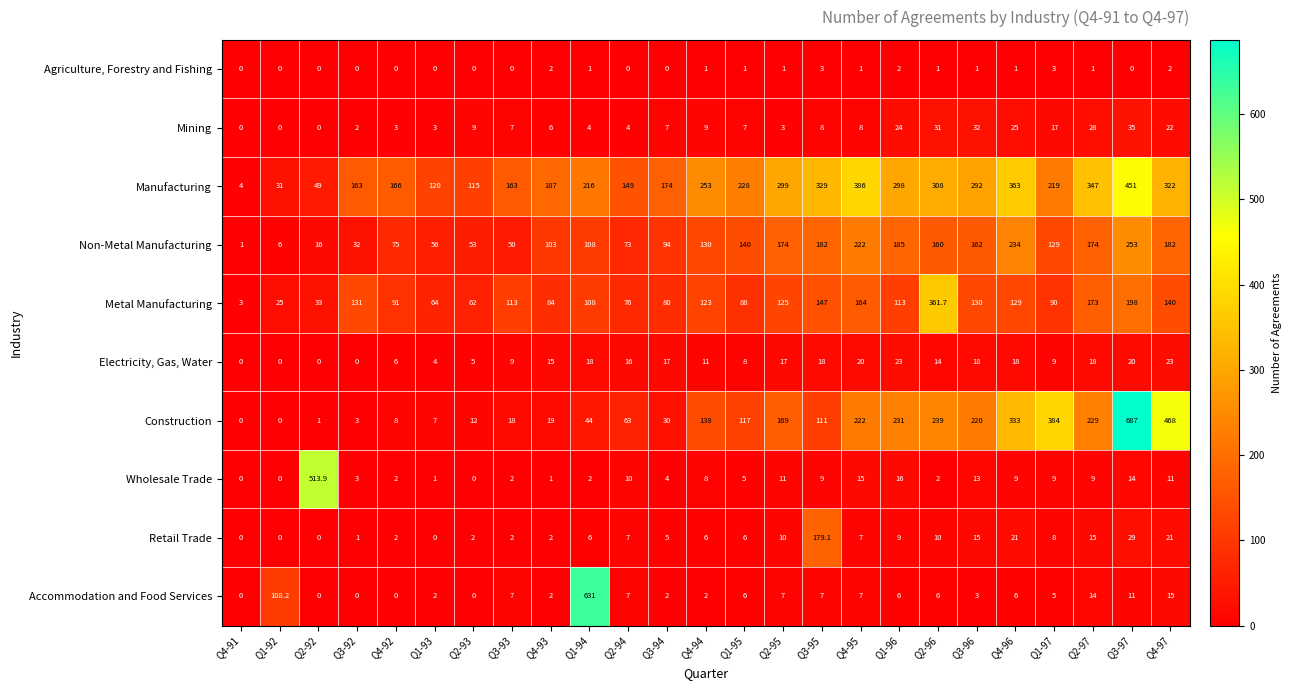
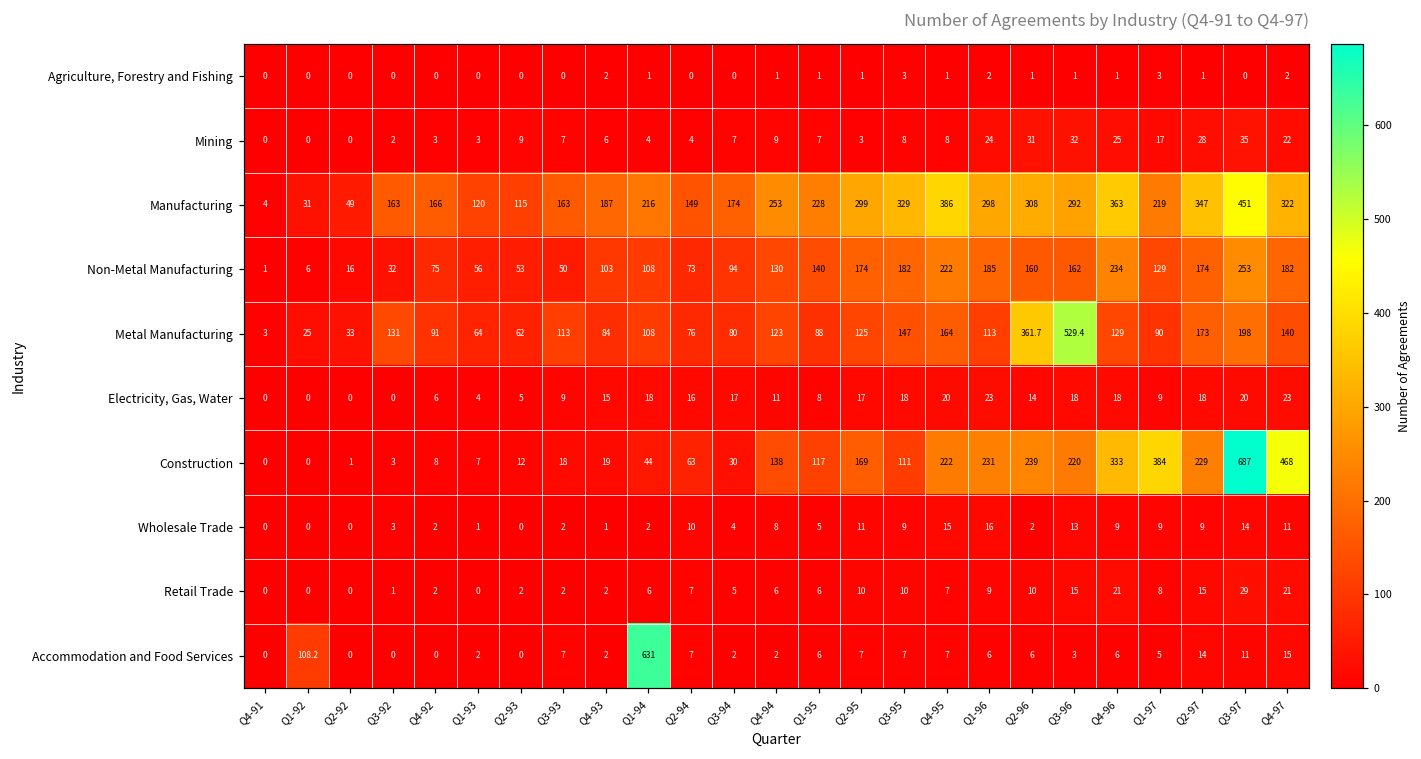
Metal Manufacturing, Q3-96: 130 -> 529.4
Wholesale Trade, Q2-92: 513.9 -> 0
Retail Trade, Q3-95: 179.1 -> 10
